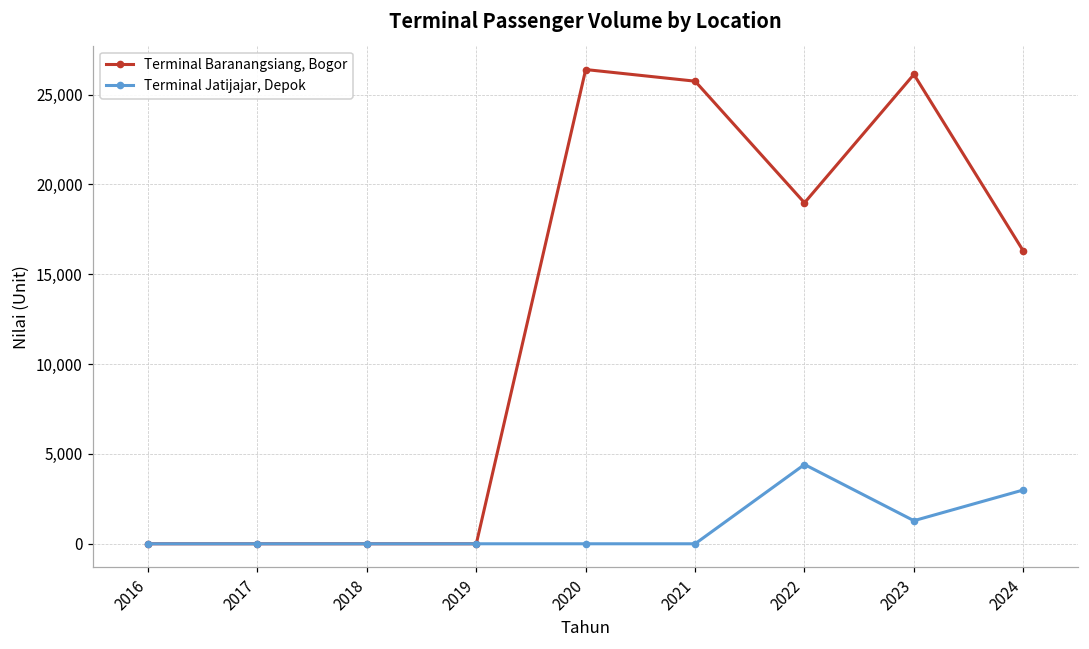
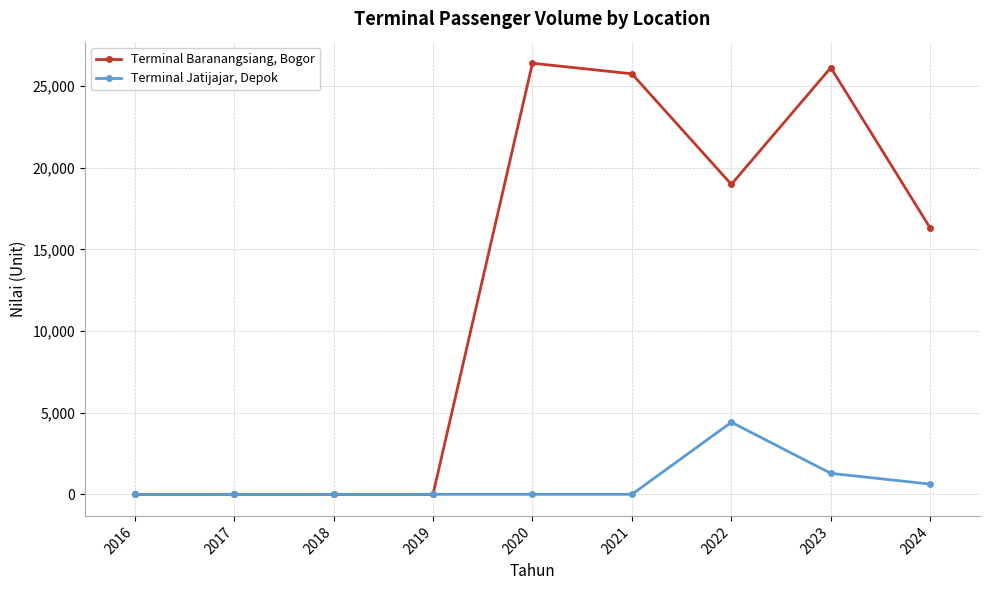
Terminal Jatijajar, Depok, 2024: 3,000 -> 600
